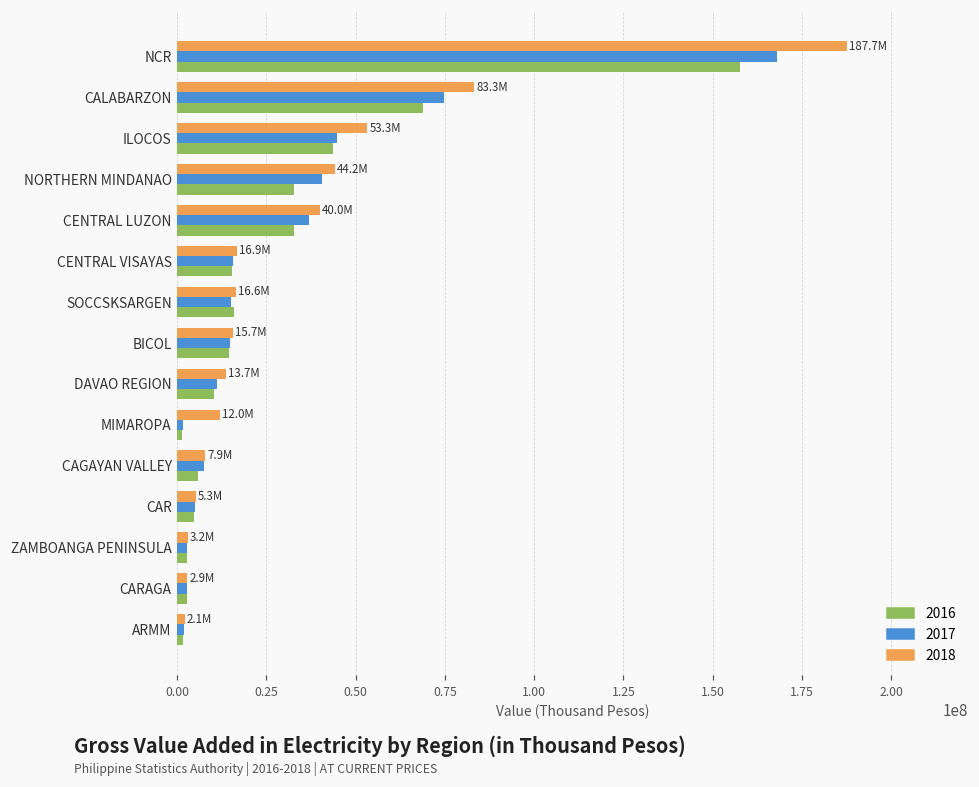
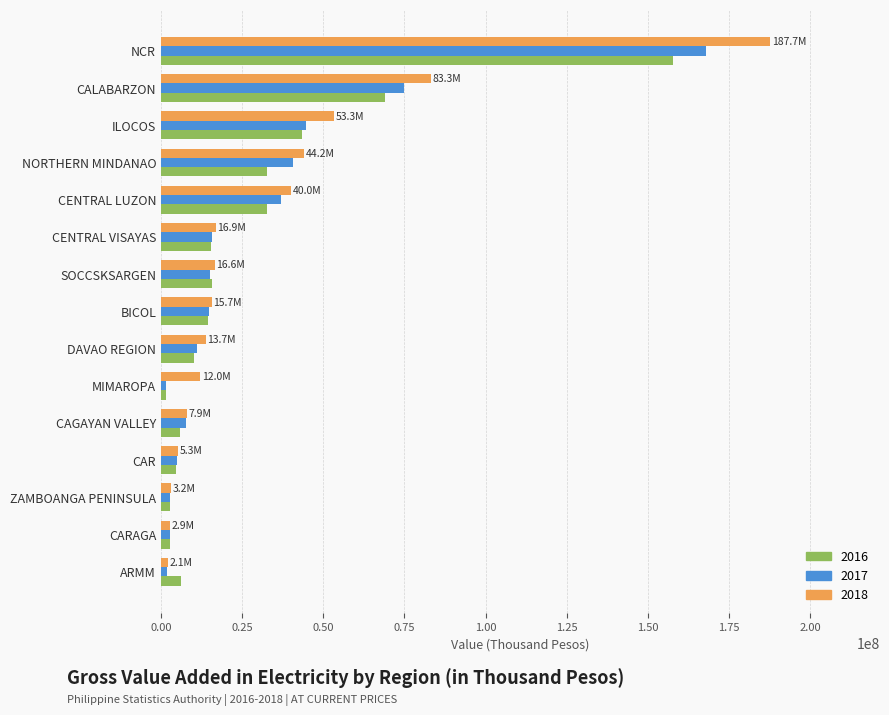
2016, ARMM: 2000000 -> 6000000
